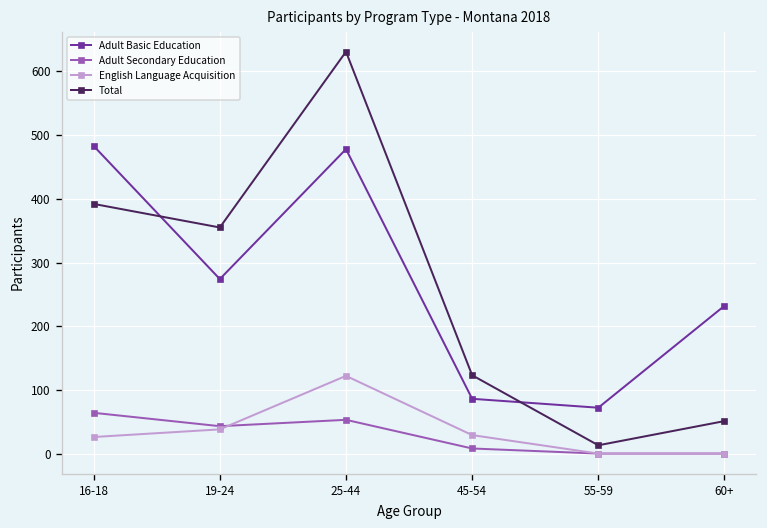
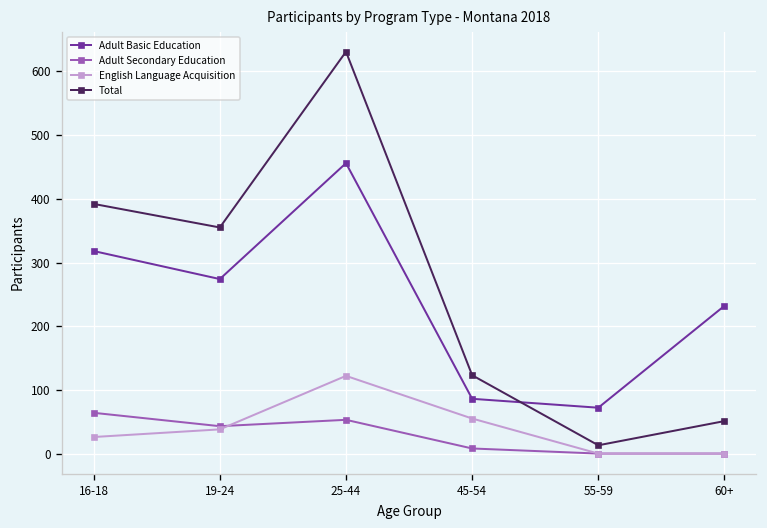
Adult Basic Education, 16-18: 480 -> 320
Adult Basic Education, 25-44: 480 -> 460
English Language Acquisition, 45-54: 30 -> 60
